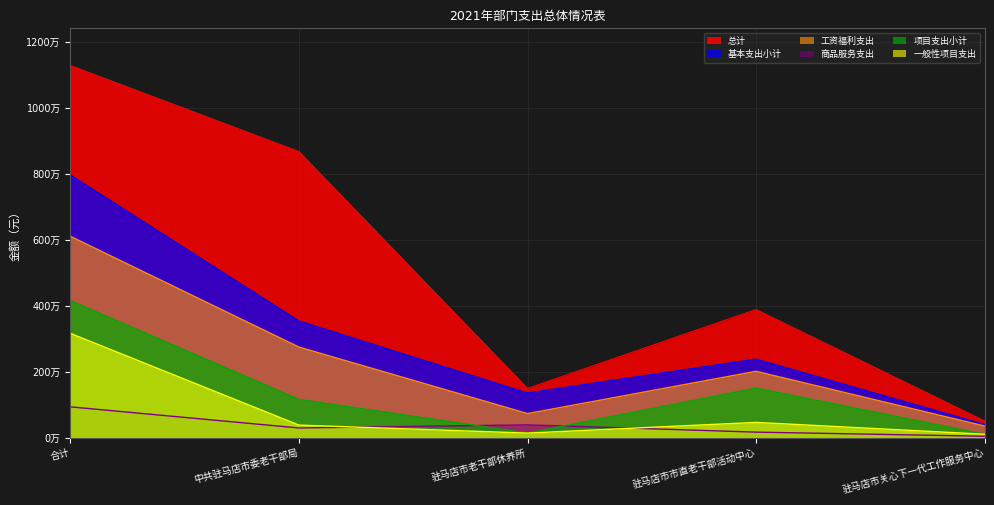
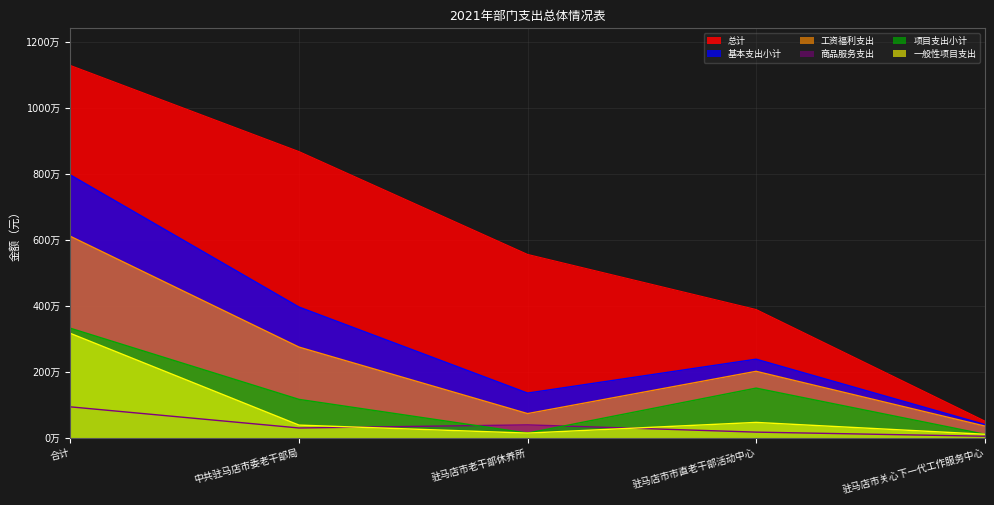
项目支出小计, 合计: 420万 -> 330万
基本支出小计, 中共驻马店市委老干部局: 350万 -> 400万
总计, 驻马店市老干部休养所: 150万 -> 560万
